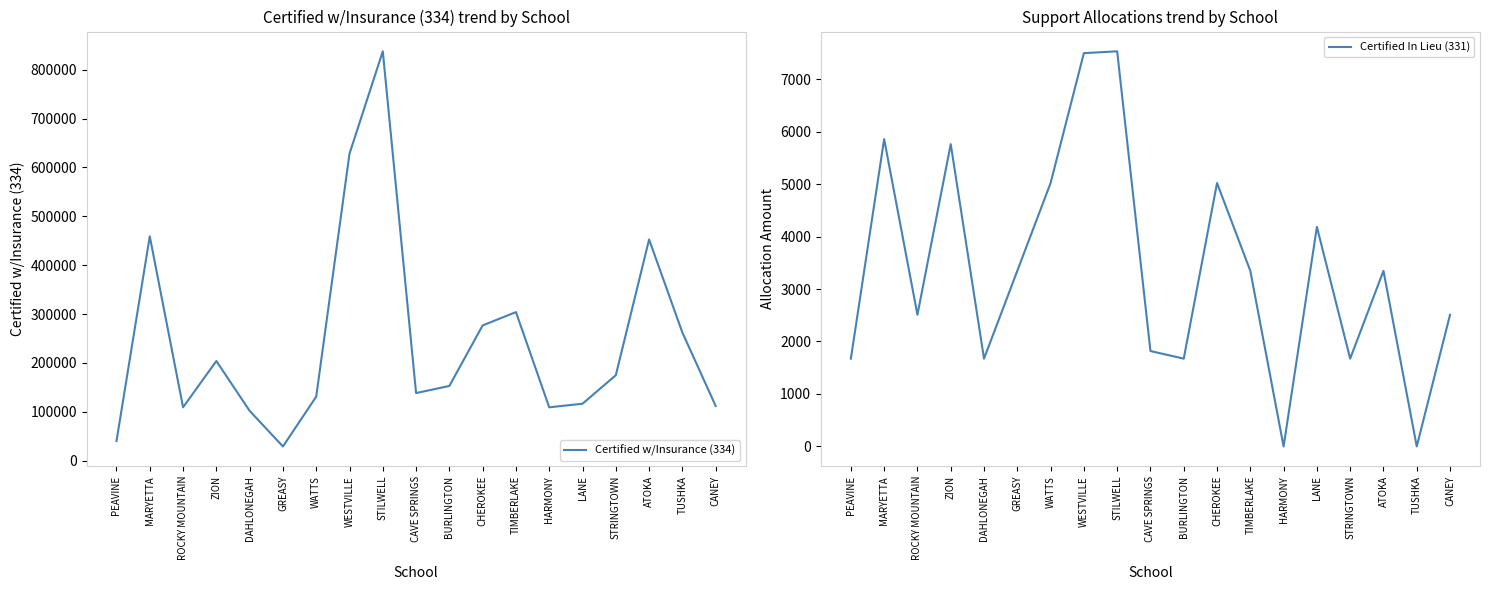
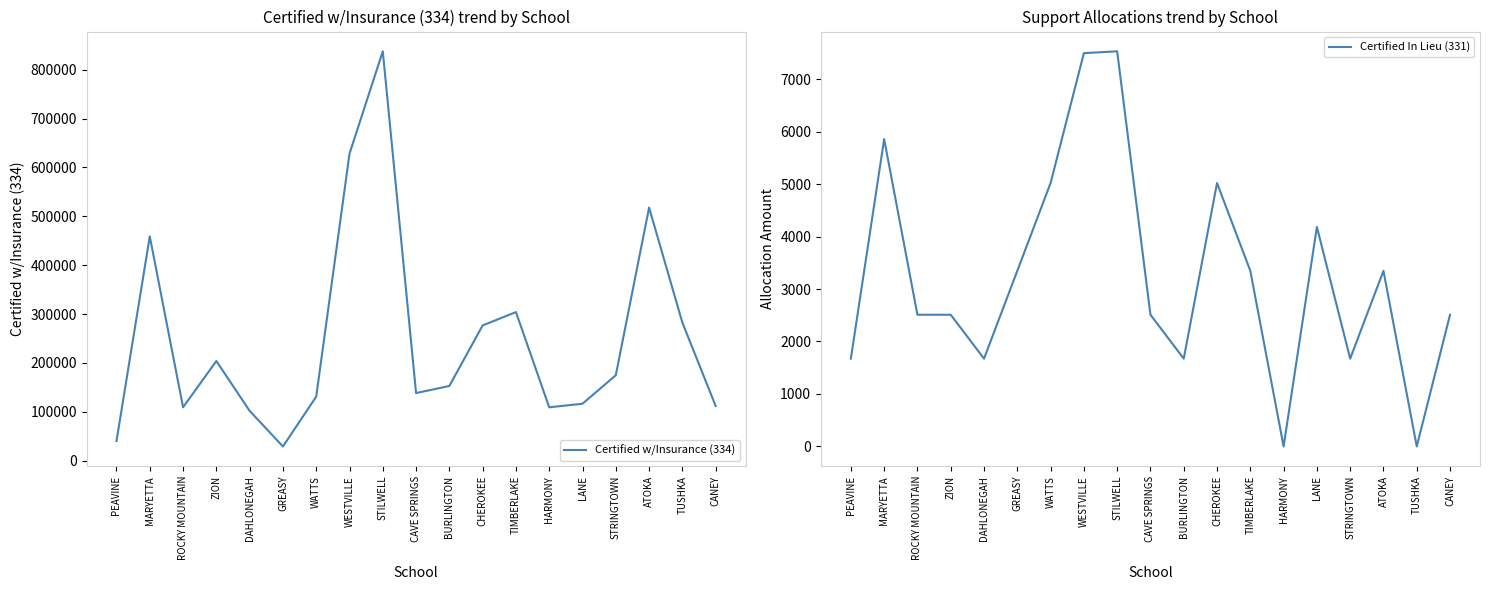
Certified w/Insurance (334) trend by School, ATOKA: 450000 -> 520000
Certified w/Insurance (334) trend by School, TUSHKA: 260000 -> 280000
Support Allocations trend by School, ZION: 5800 -> 2500
Support Allocations trend by School, CAVE SPRINGS: 1800 -> 2500
